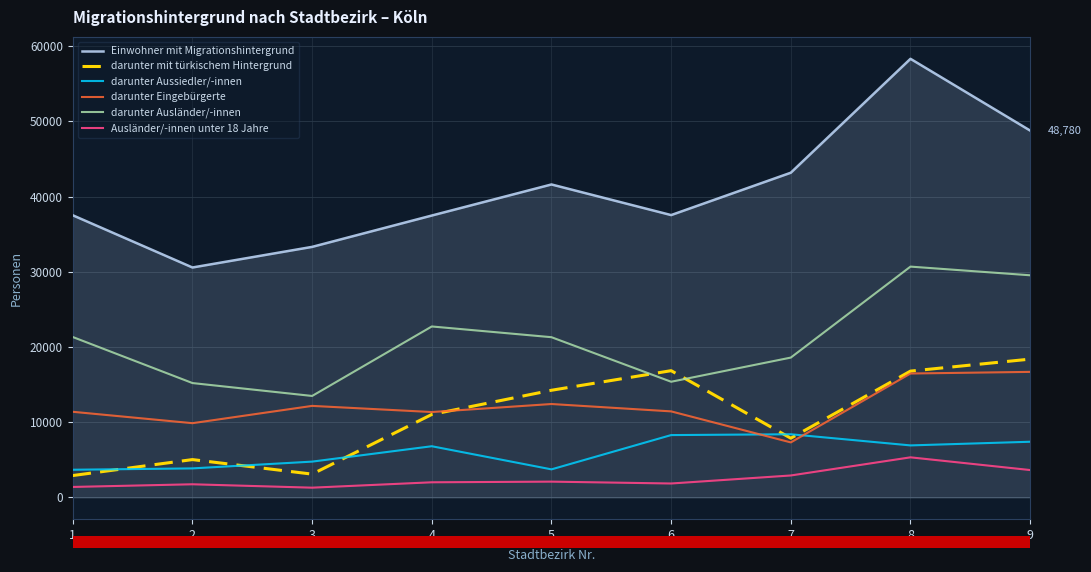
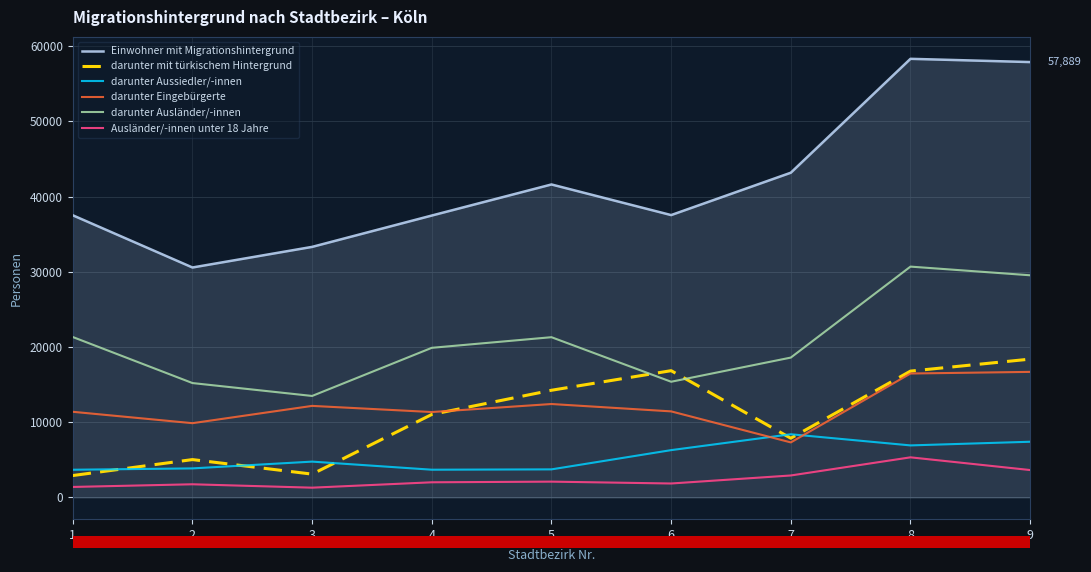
darunter Aussiedler/-innen, 4: 7000 -> 4000
darunter Ausländer/-innen, 4: 23000 -> 20000
darunter Aussiedler/-innen, 6: 8000 -> 6000
Einwohner mit Migrationshintergrund, 9: 48,780 -> 57,889
